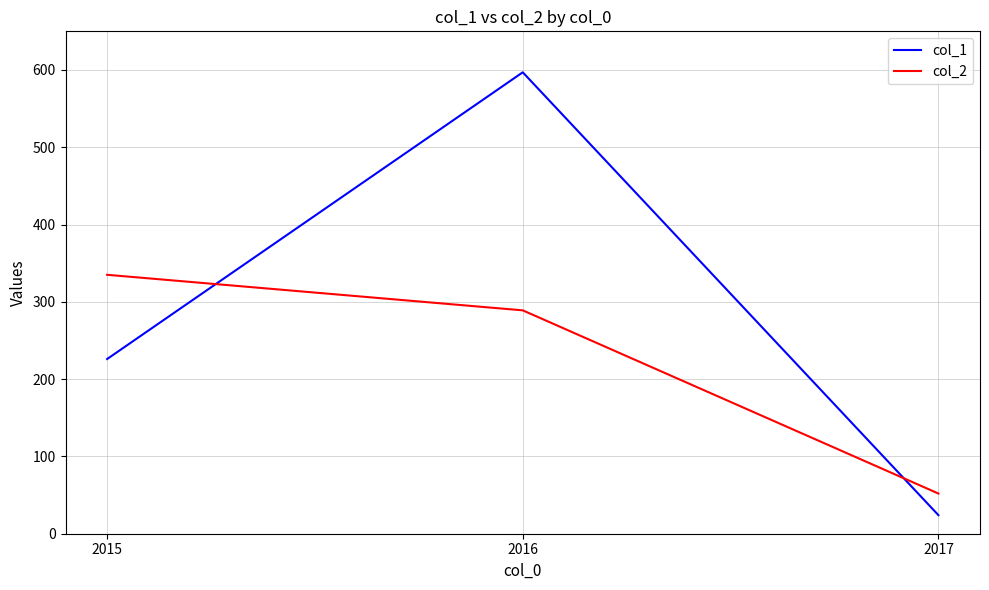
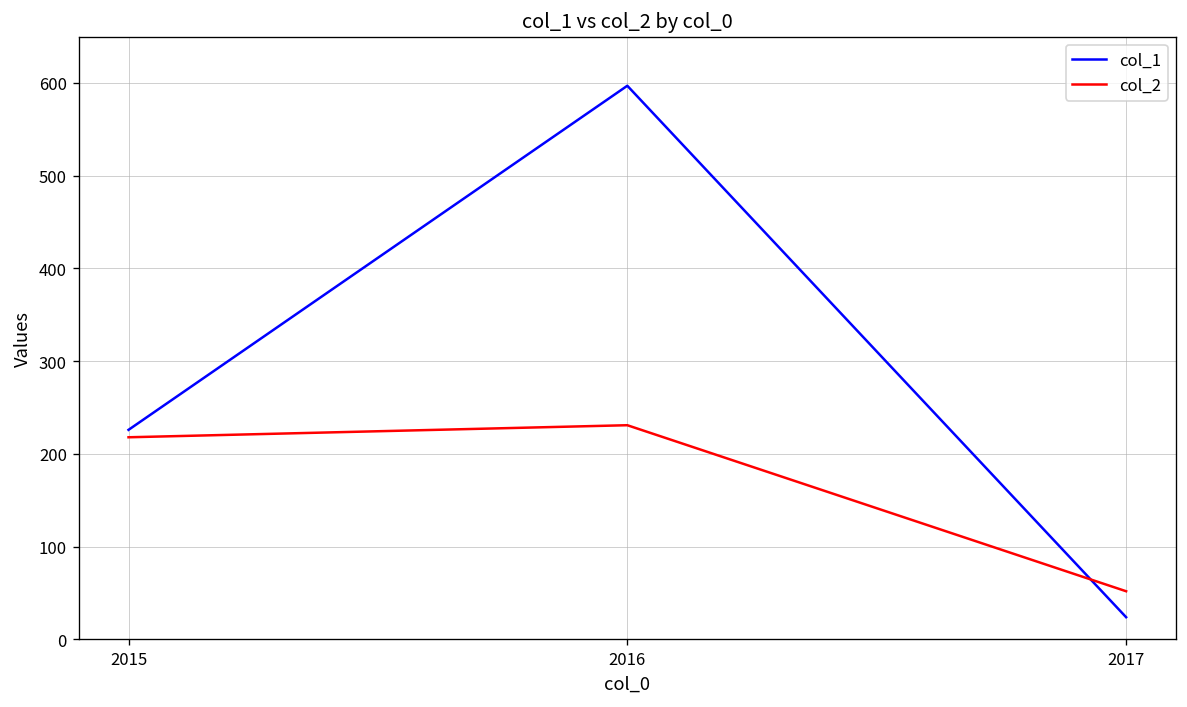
col_2, 2015: 340 -> 220
col_2, 2016: 290 -> 230
